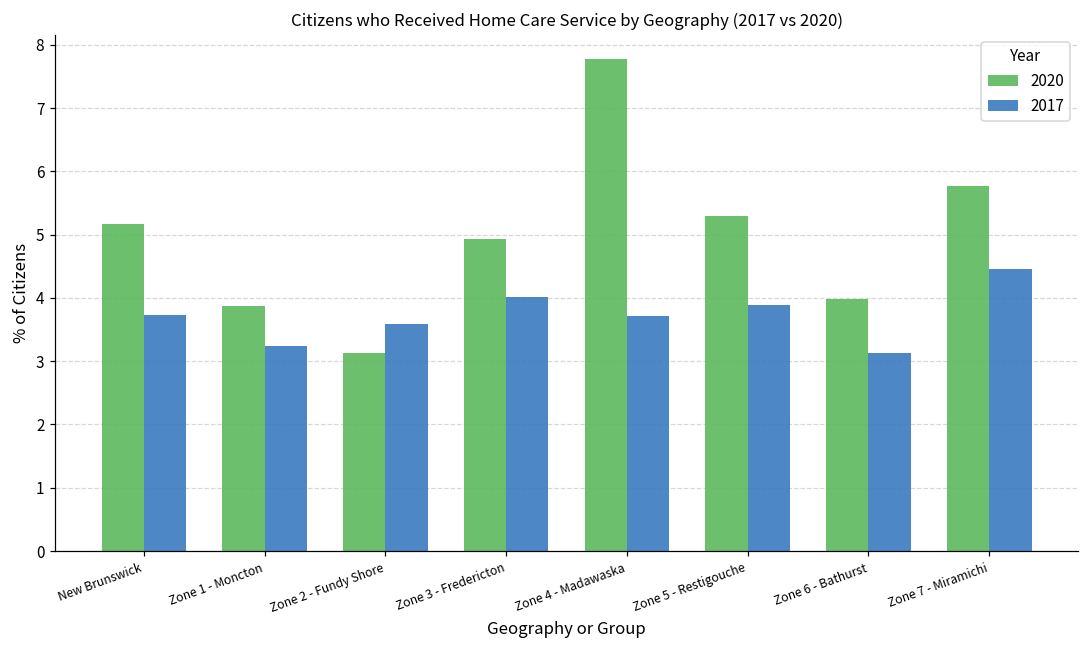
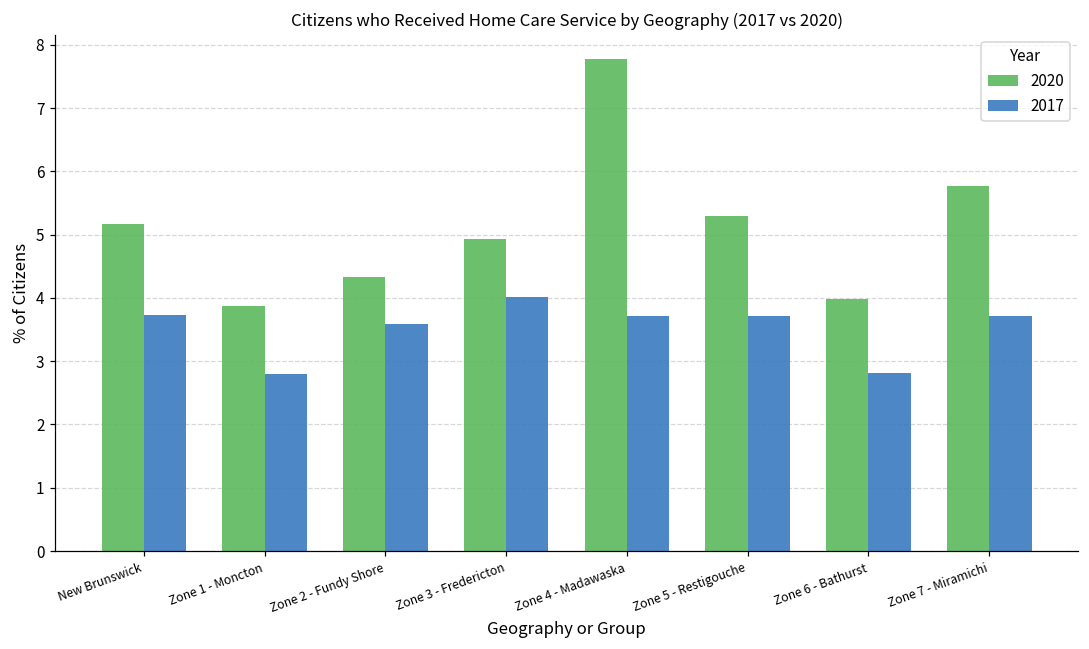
2017, Zone 1 - Moncton: 3.2 -> 2.8
2020, Zone 2 - Fundy Shore: 3.1 -> 4.3
2017, Zone 5 - Restigouche: 3.9 -> 3.7
2017, Zone 6 - Bathurst: 3.1 -> 2.8
2017, Zone 7 - Miramichi: 4.5 -> 3.7
